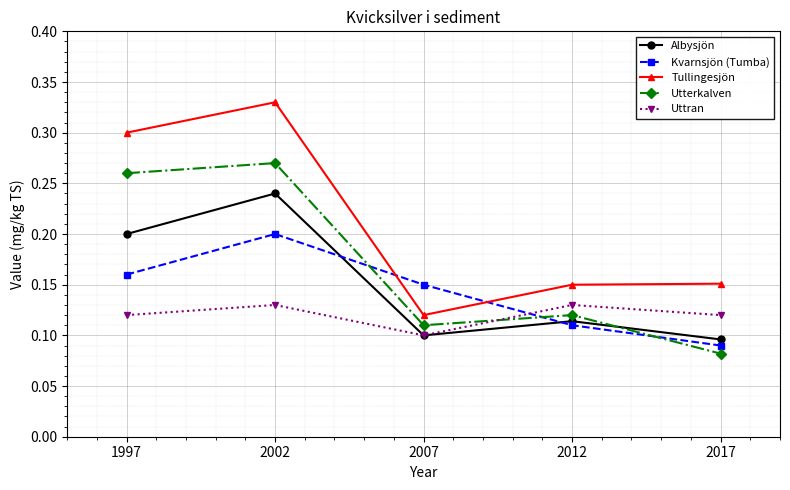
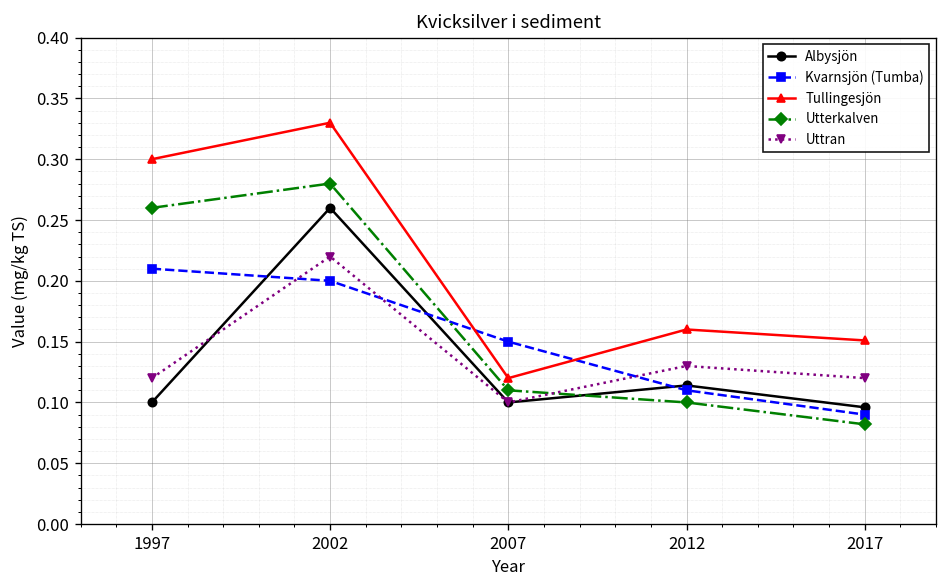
Albysjön, 1997: 0.2 -> 0.1
Kvarnsjön (Tumba), 1997: 0.16 -> 0.21
Albysjön, 2002: 0.24 -> 0.26
Utterkalven, 2002: 0.27 -> 0.28
Uttran, 2002: 0.13 -> 0.22
Tullingesjön, 2012: 0.15 -> 0.16
Utterkalven, 2012: 0.12 -> 0.10
